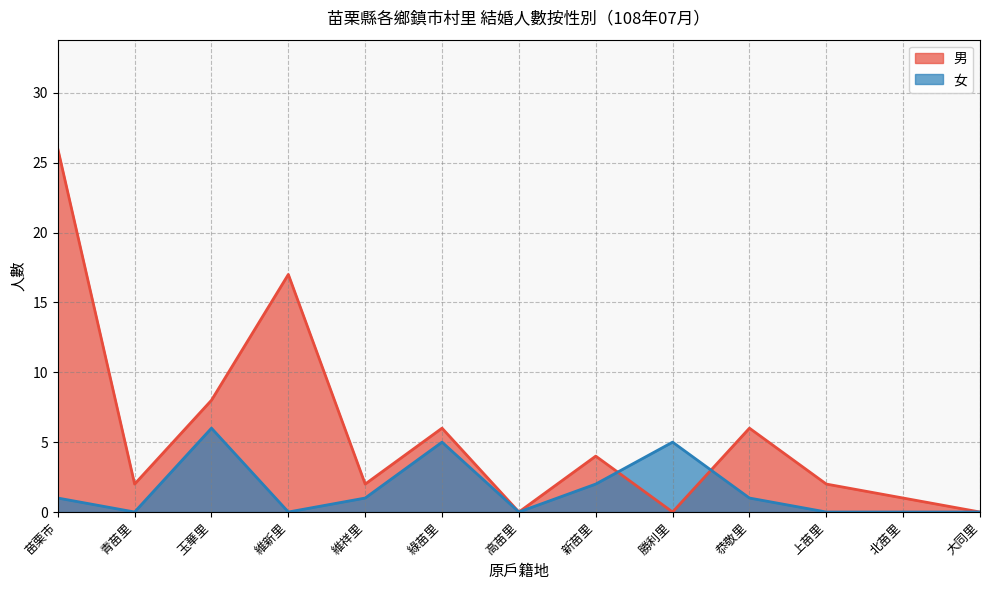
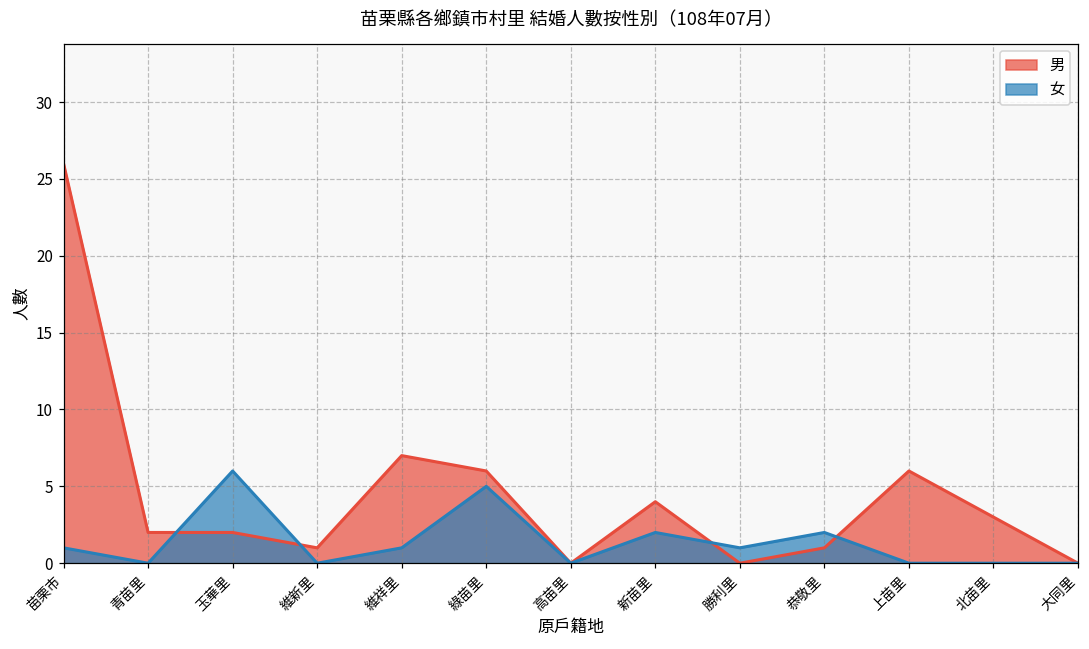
男, 玉華里: 8 -> 2
男, 維新里: 17 -> 1
男, 維祥里: 2 -> 7
女, 勝利里: 5 -> 1
男, 恭敬里: 6 -> 1
女, 恭敬里: 1 -> 2
男, 上苗里: 2 -> 6
男, 北苗里: 1 -> 3
